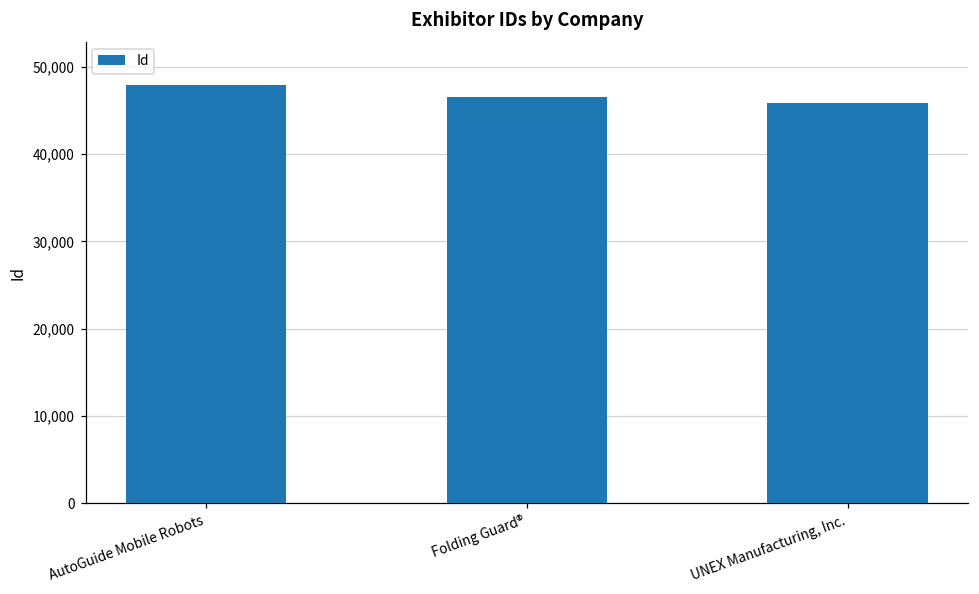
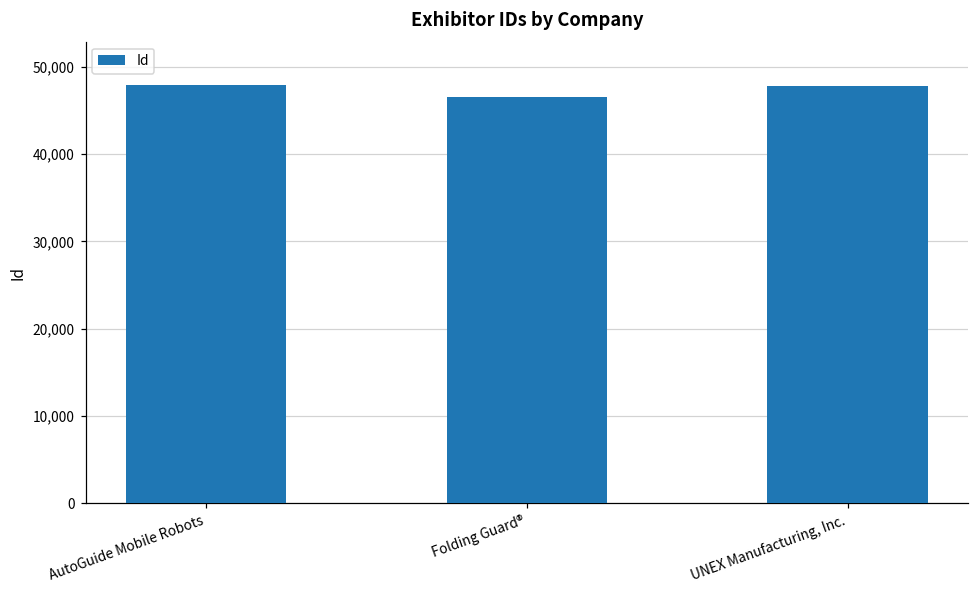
UNEX Manufacturing, Inc.: 46,000 -> 48,000
